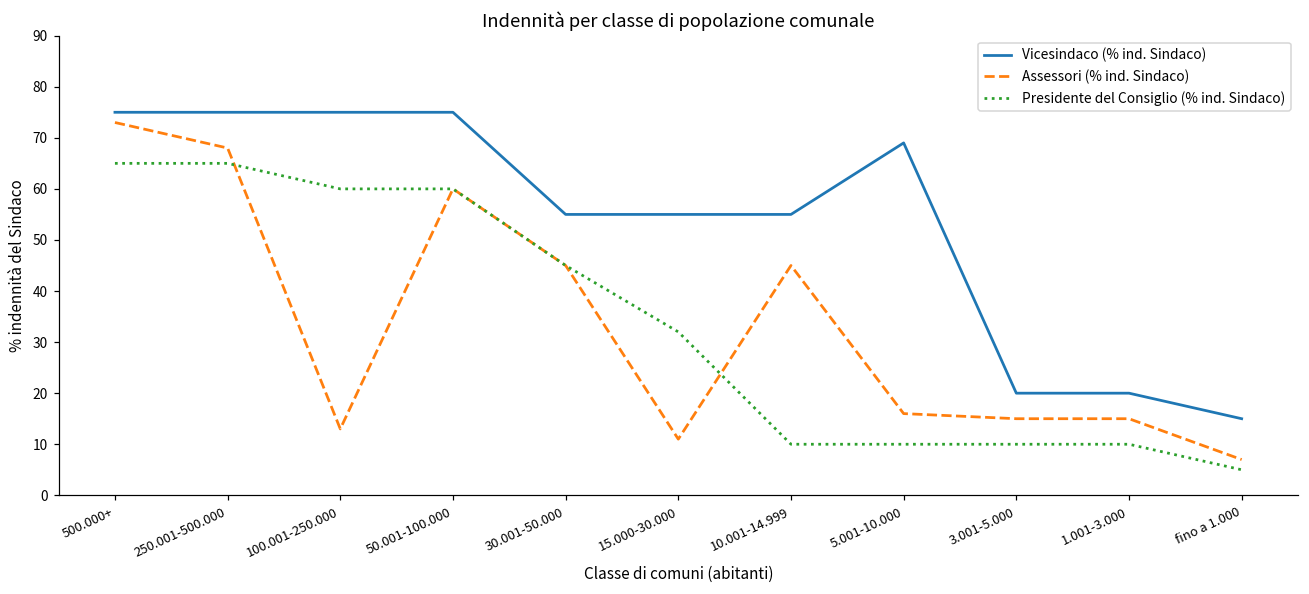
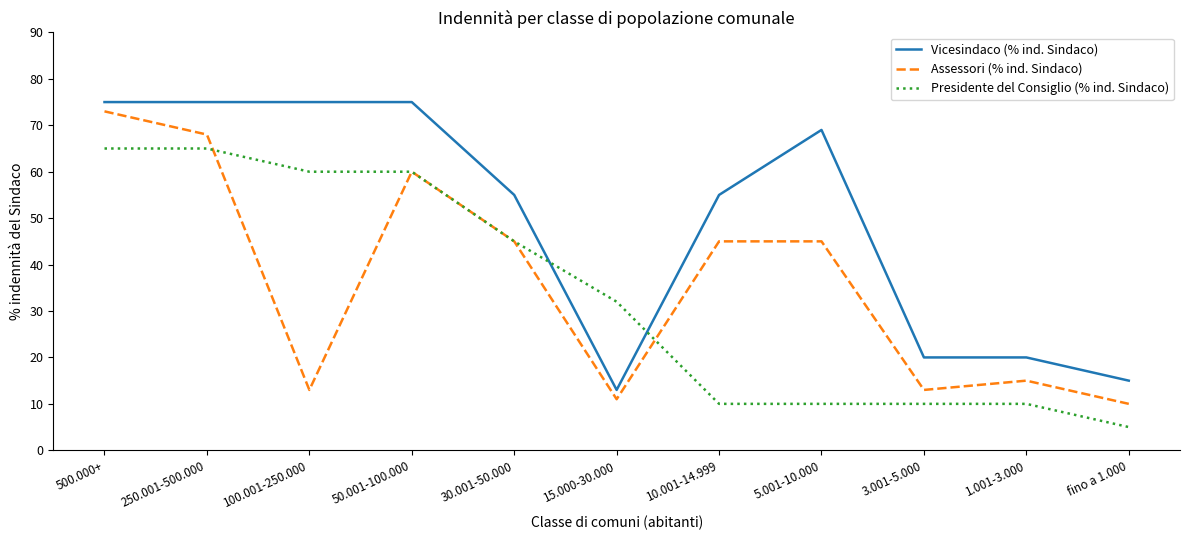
Vicesindaco (% ind. Sindaco), 15.000-30.000: 55 -> 13
Assessori (% ind. Sindaco), 5.001-10.000: 16 -> 45
Assessori (% ind. Sindaco), 3.001-5.000: 15 -> 13
Assessori (% ind. Sindaco), fino a 1.000: 7 -> 10
